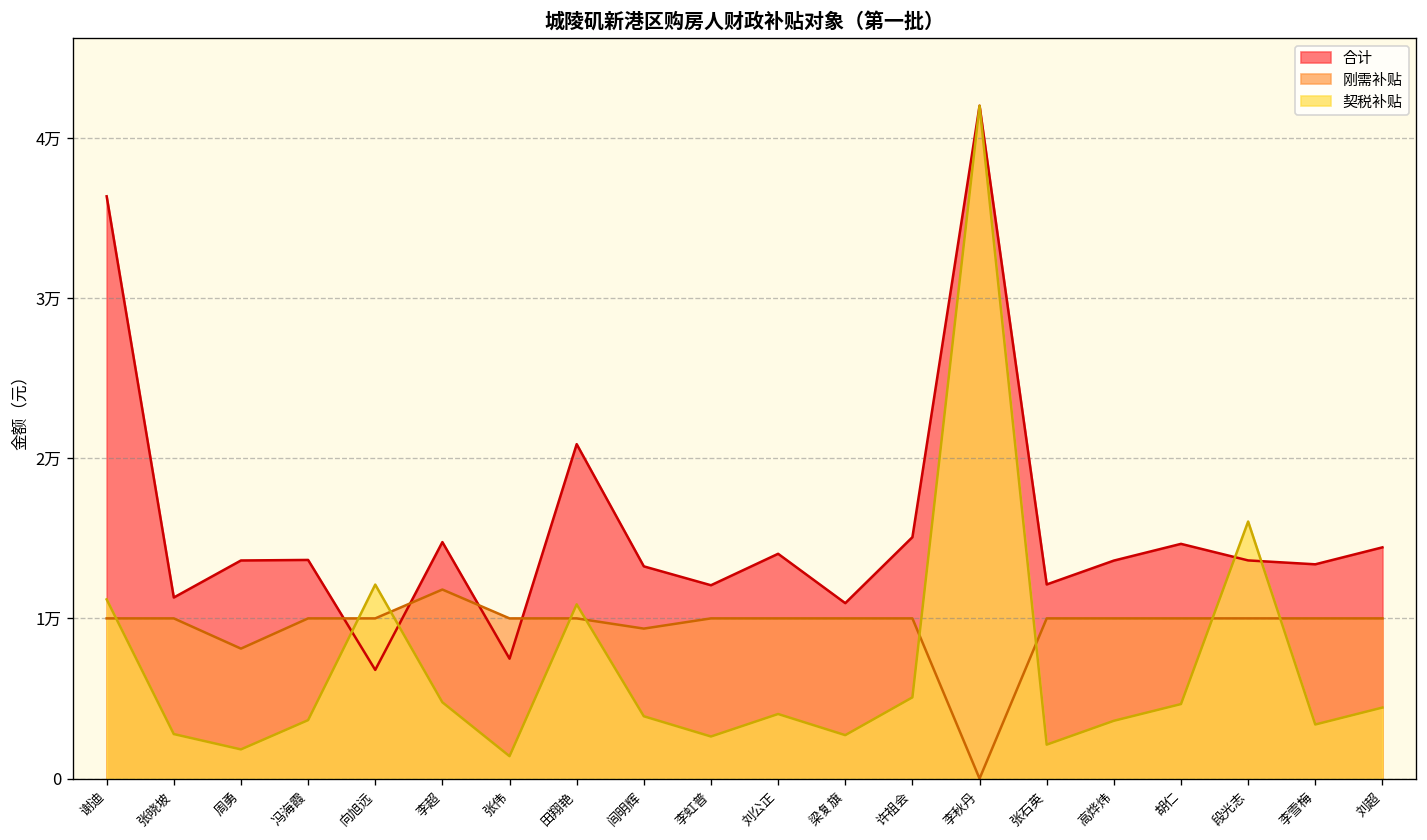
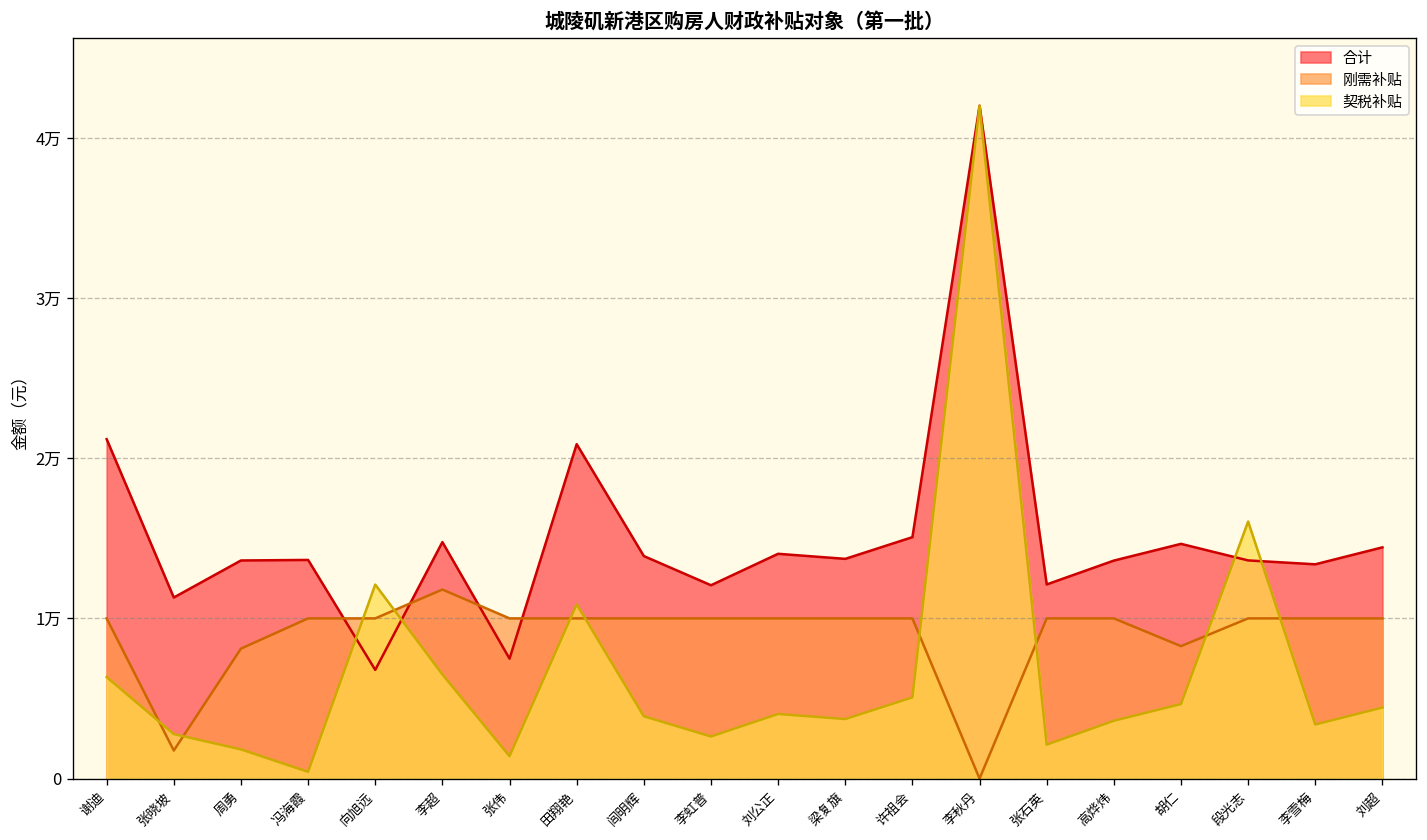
合计, 谢迪: 3.63万 -> 2.12万
契税补贴, 谢迪: 1.12万 -> 0.63万
刚需补贴, 张晓坡: 1.00万 -> 0.18万
契税补贴, 冯海霞: 0.36万 -> 0.04万
契税补贴, 李超: 0.48万 -> 0.65万
合计, 闾明辉: 1.32万 -> 1.39万
刚需补贴, 闾明辉: 0.94万 -> 1.00万
合计, 梁复旗: 1.10万 -> 1.37万
契税补贴, 梁复旗: 0.27万 -> 0.37万
刚需补贴, 胡仁: 1.00万 -> 0.83万
